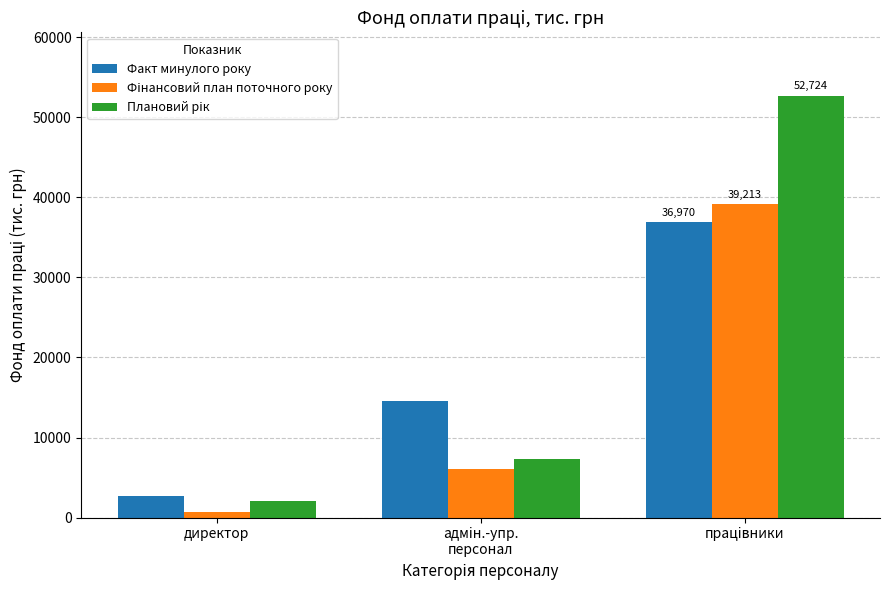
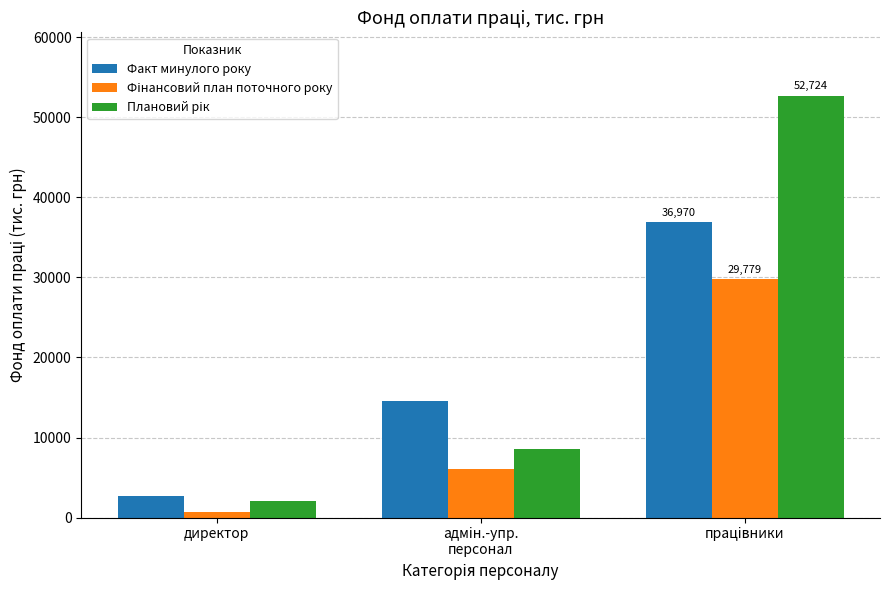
Плановий рік, адмін.-упр. персонал: 7000 -> 9000
Фінансовий план поточного року, працівники: 39,213 -> 29,779
